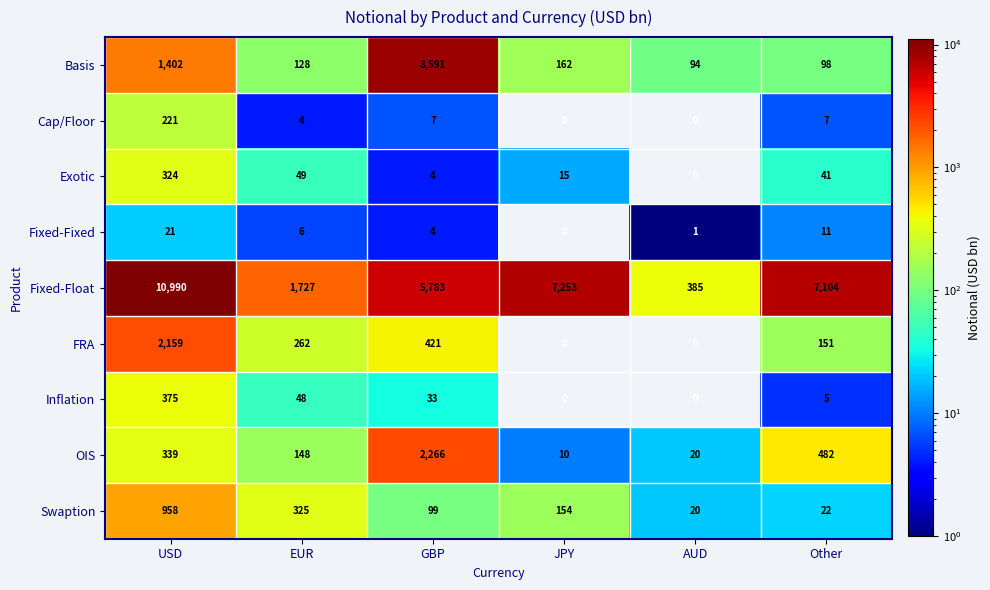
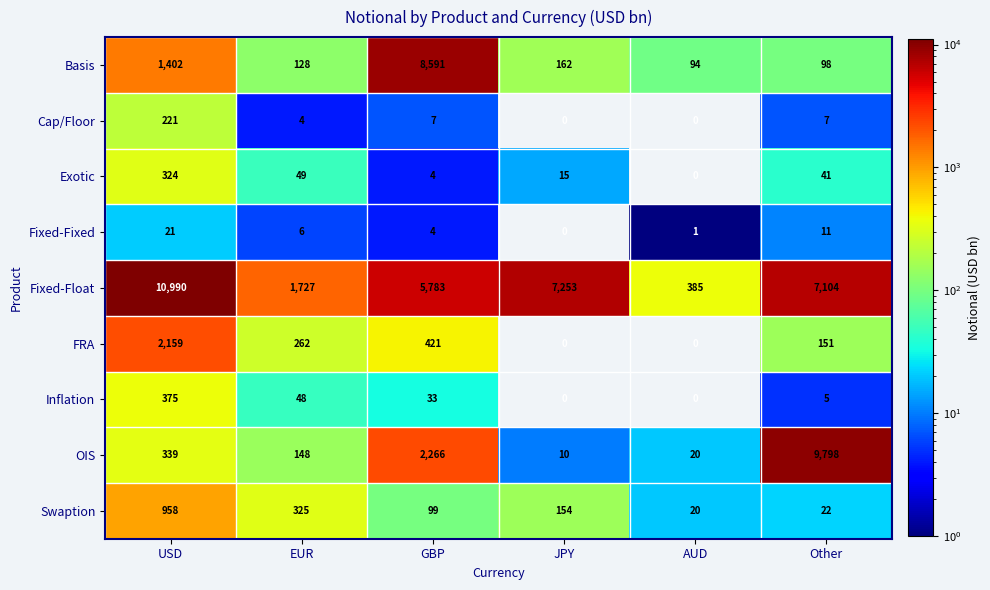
OIS, Other: 482 -> 9,798
